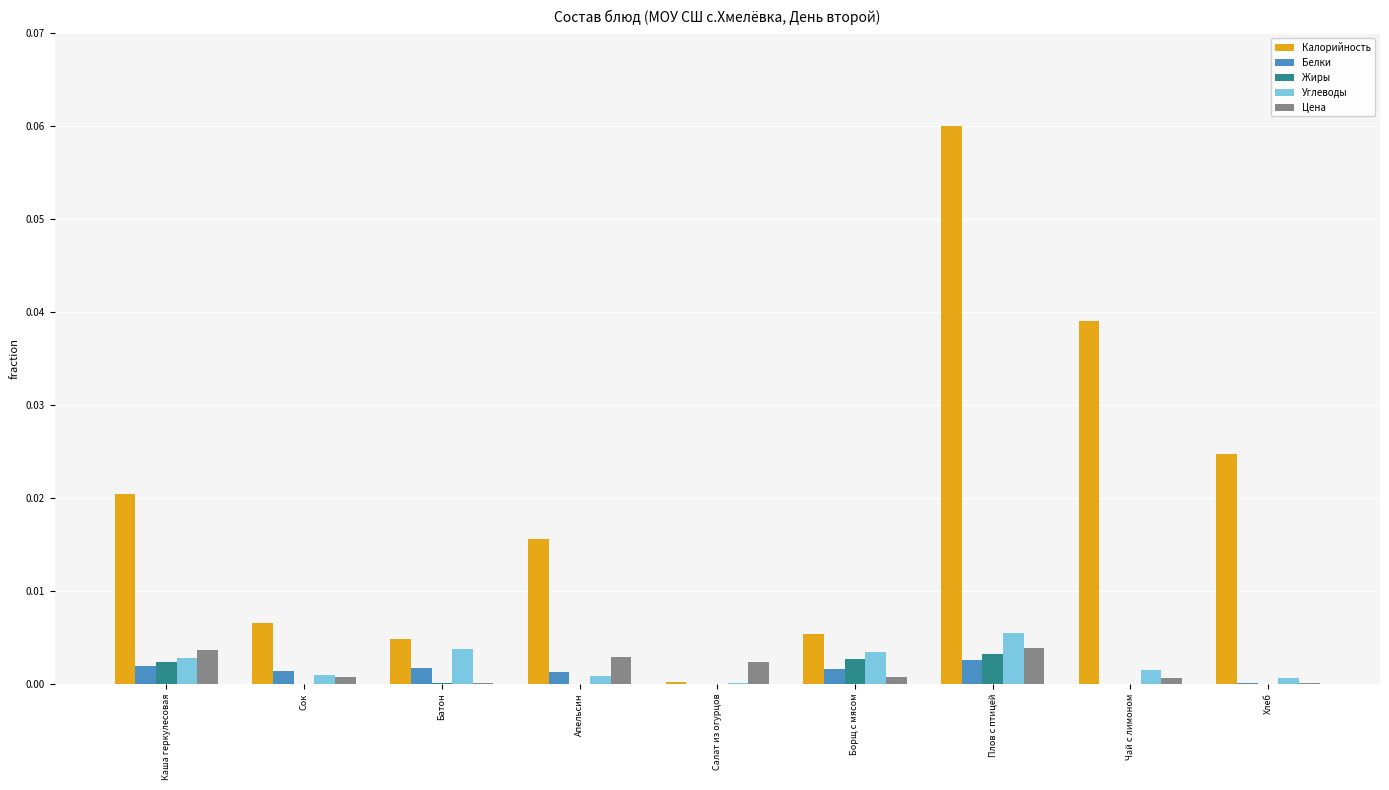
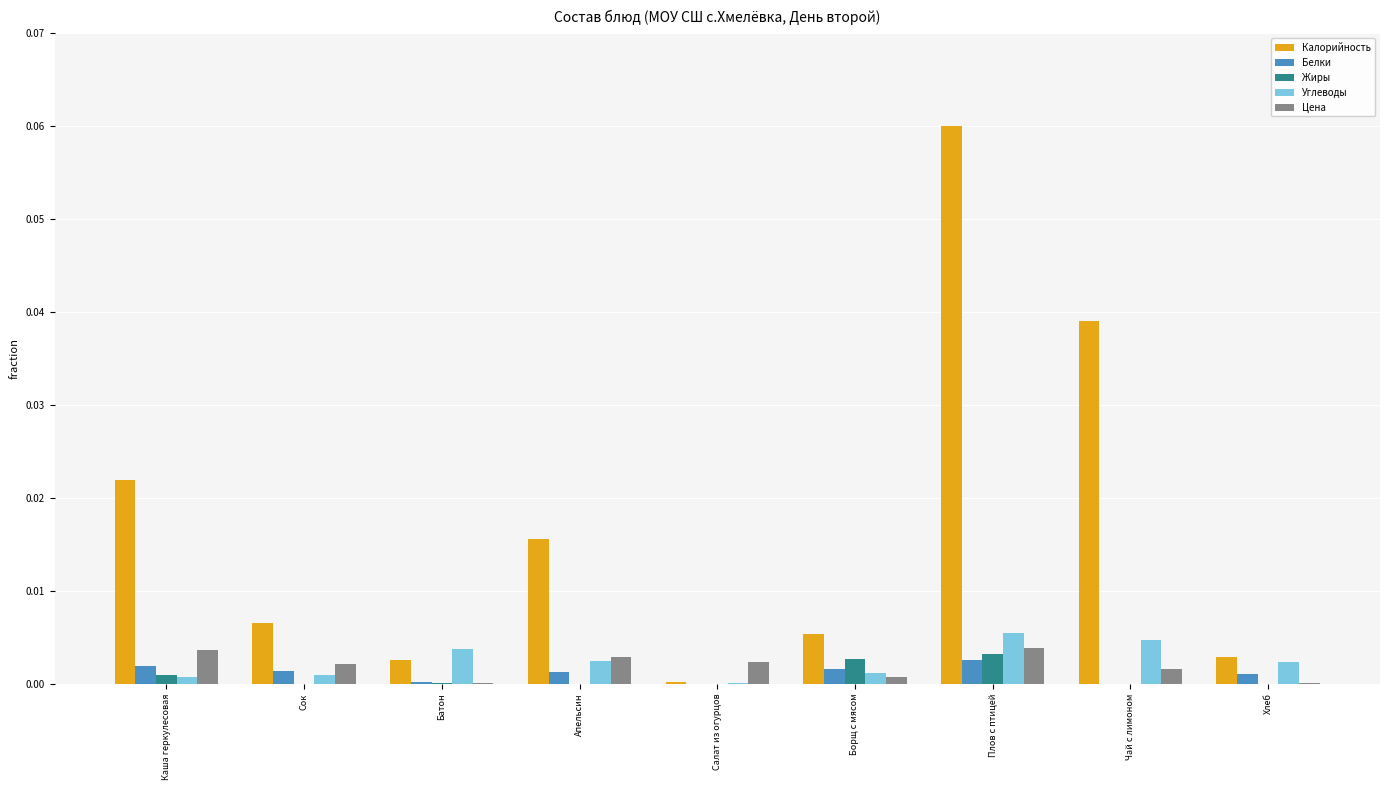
Калорийность, Каша геркулесовая: 0.020 -> 0.022
Жиры, Каша геркулесовая: 0.002 -> 0.001
Углеводы, Каша геркулесовая: 0.003 -> 0.001
Цена, Сок: 0.001 -> 0.002
Калорийность, Батон: 0.005 -> 0.003
Белки, Батон: 0.002 -> 0.000
Углеводы, Апельсин: 0.001 -> 0.002
Углеводы, Борщ с мясом: 0.003 -> 0.001
Углеводы, Чай с лимоном: 0.001 -> 0.005
Цена, Чай с лимоном: 0.001 -> 0.002
Калорийность, Хлеб: 0.025 -> 0.003
Белки, Хлеб: 0.000 -> 0.001
Углеводы, Хлеб: 0.001 -> 0.002
